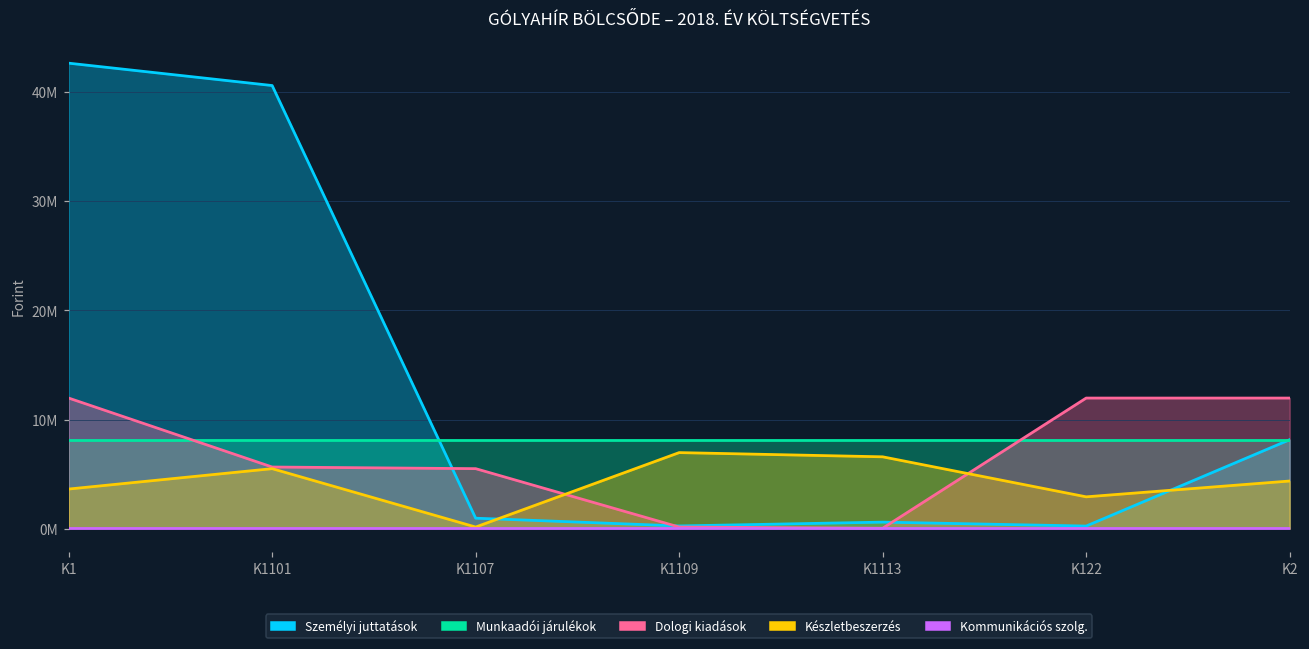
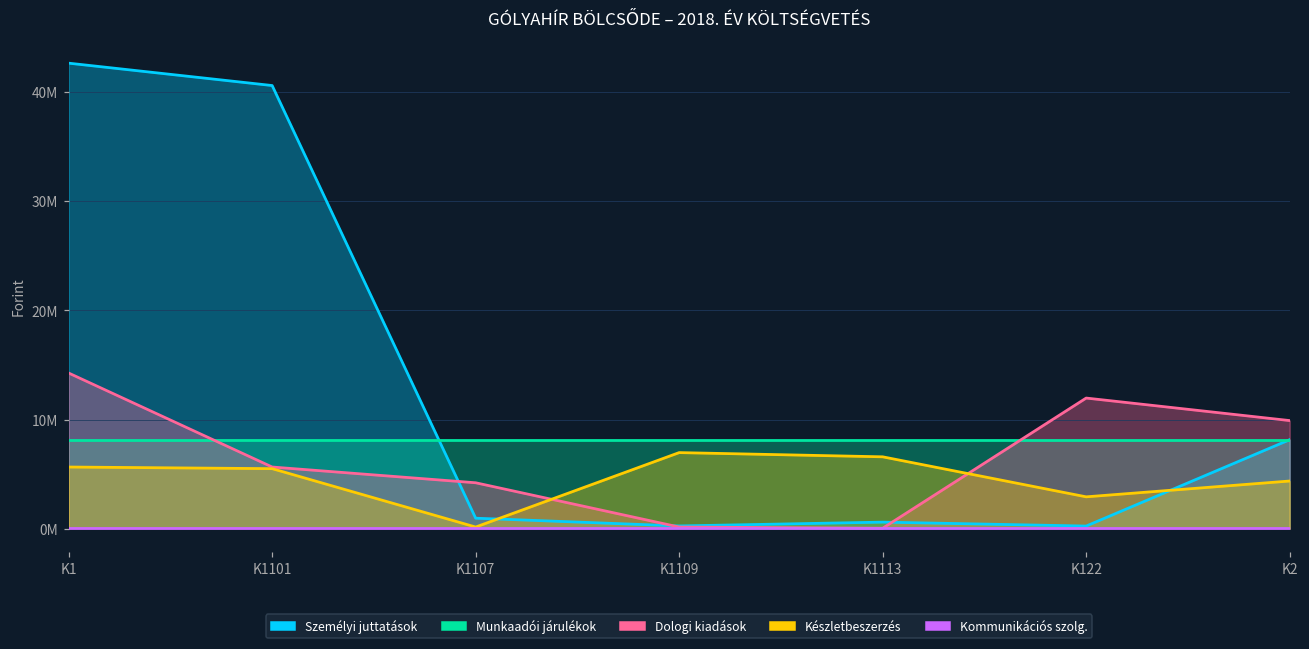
Dologi kiadások, K1: 12000000 -> 14000000
Készletbeszerzés, K1: 4000000 -> 6000000
Dologi kiadások, K1107: 6000000 -> 4000000
Dologi kiadások, K2: 12000000 -> 10000000
